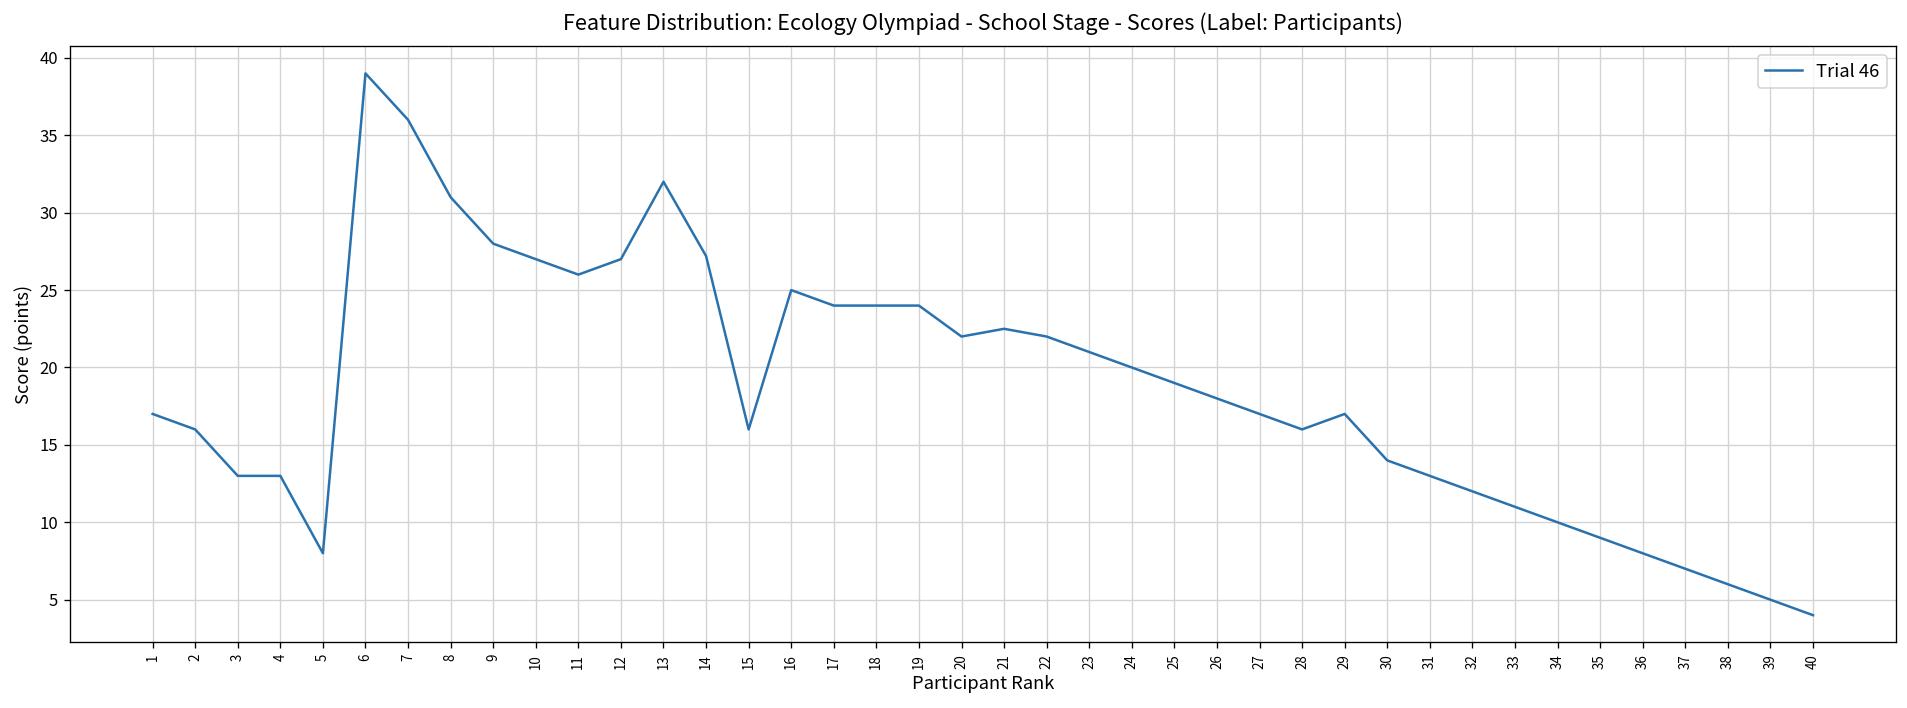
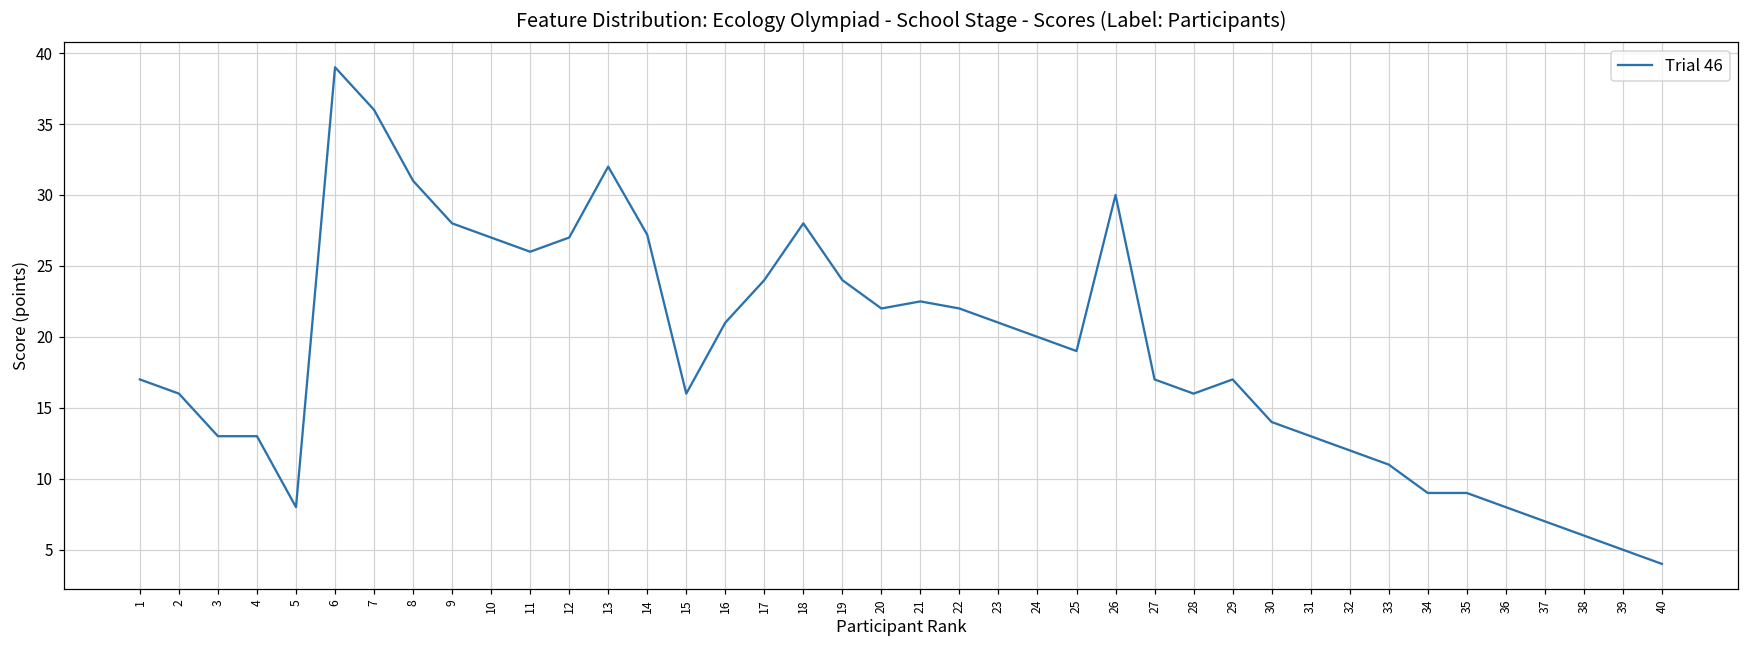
16: 25 -> 21
18: 24 -> 28
26: 18 -> 30
34: 10 -> 9
